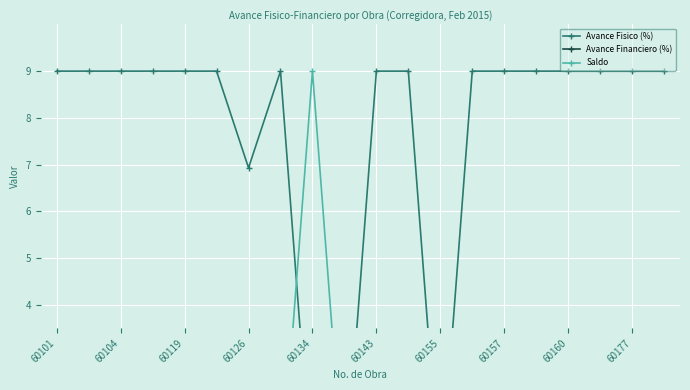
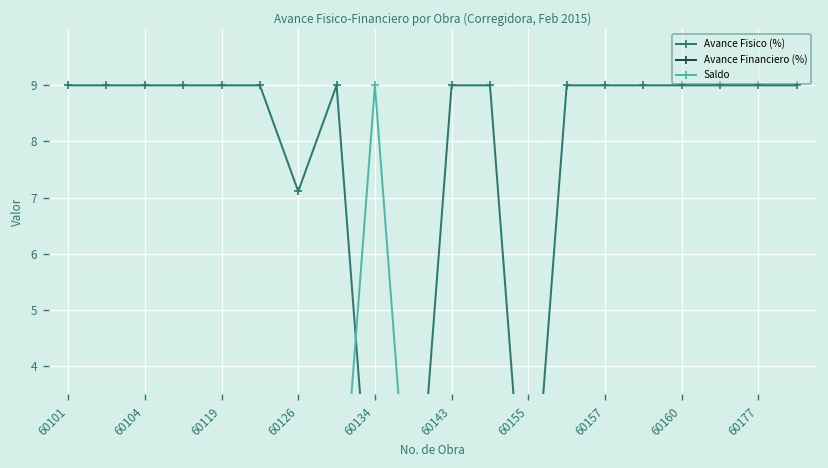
Avance Fisico (%), 60126: 6.9 -> 7.1
